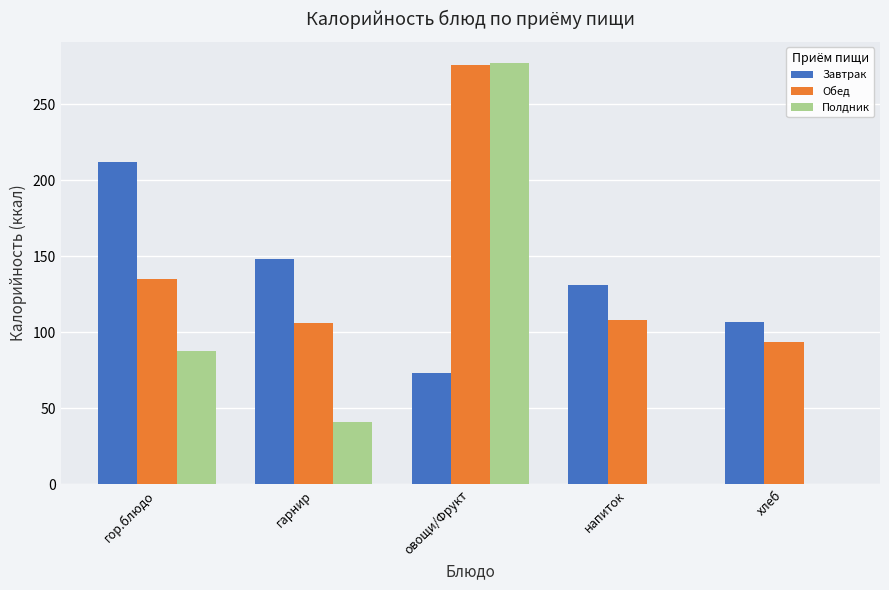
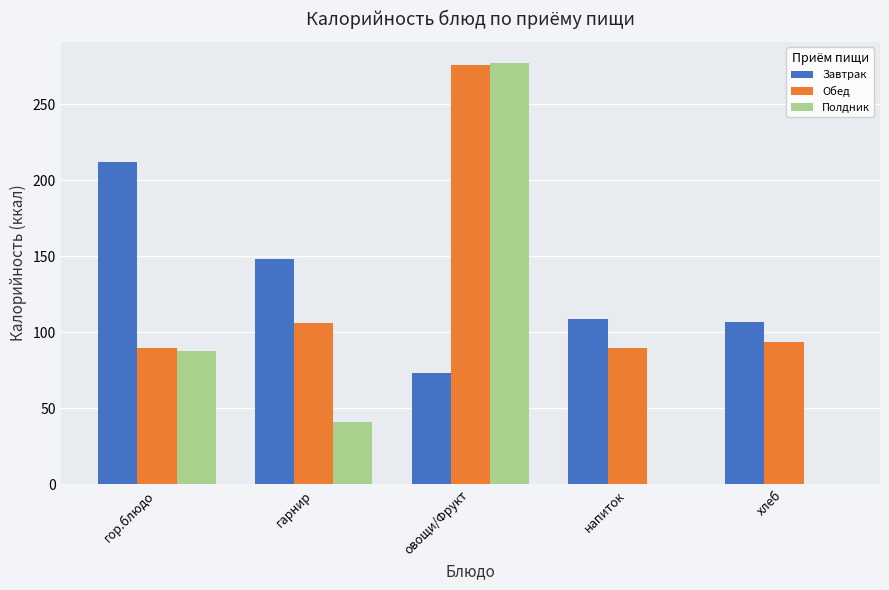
Обед, гор.блюдо: 135 -> 90
Завтрак, напиток: 131 -> 109
Обед, напиток: 108 -> 90
